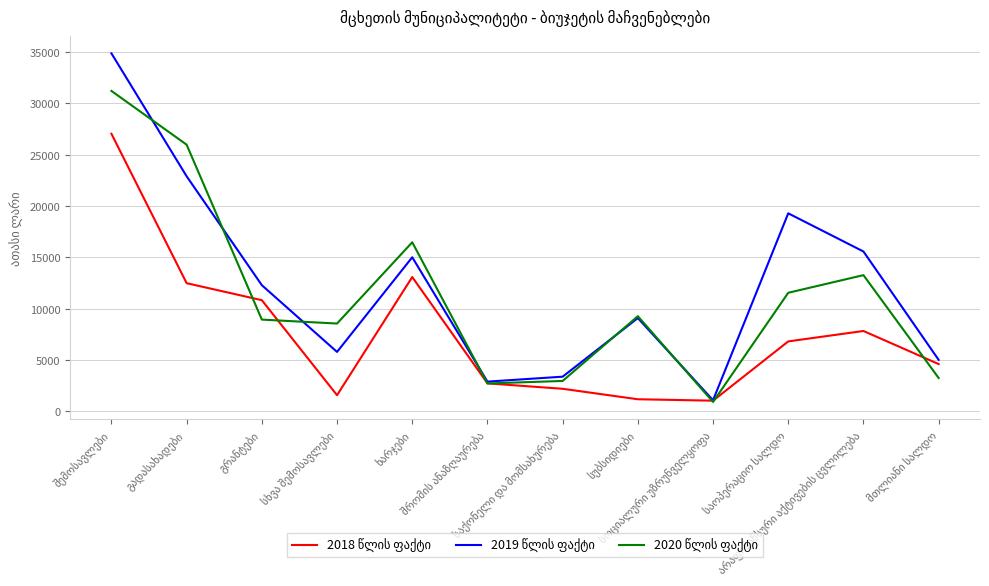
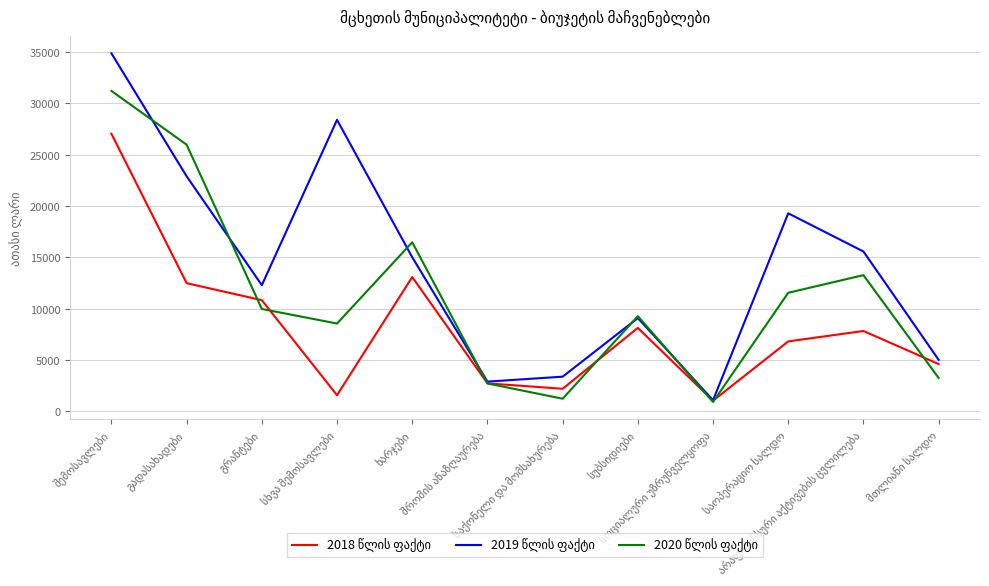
2020 წლის ფაქტი, გრანტები: 8900 -> 10000
2019 წლის ფაქტი, სხვა შემოსავლები: 5800 -> 28400
2020 წლის ფაქტი, საქონელი და მომსახურება: 3000 -> 1200
2018 წლის ფაქტი, სუბსიდიები: 1200 -> 8100
